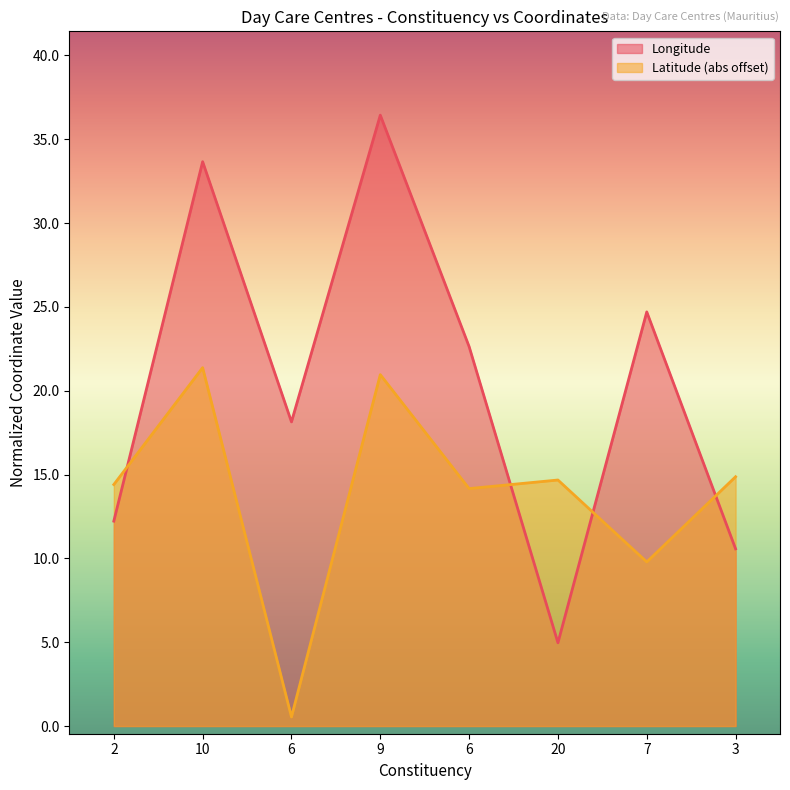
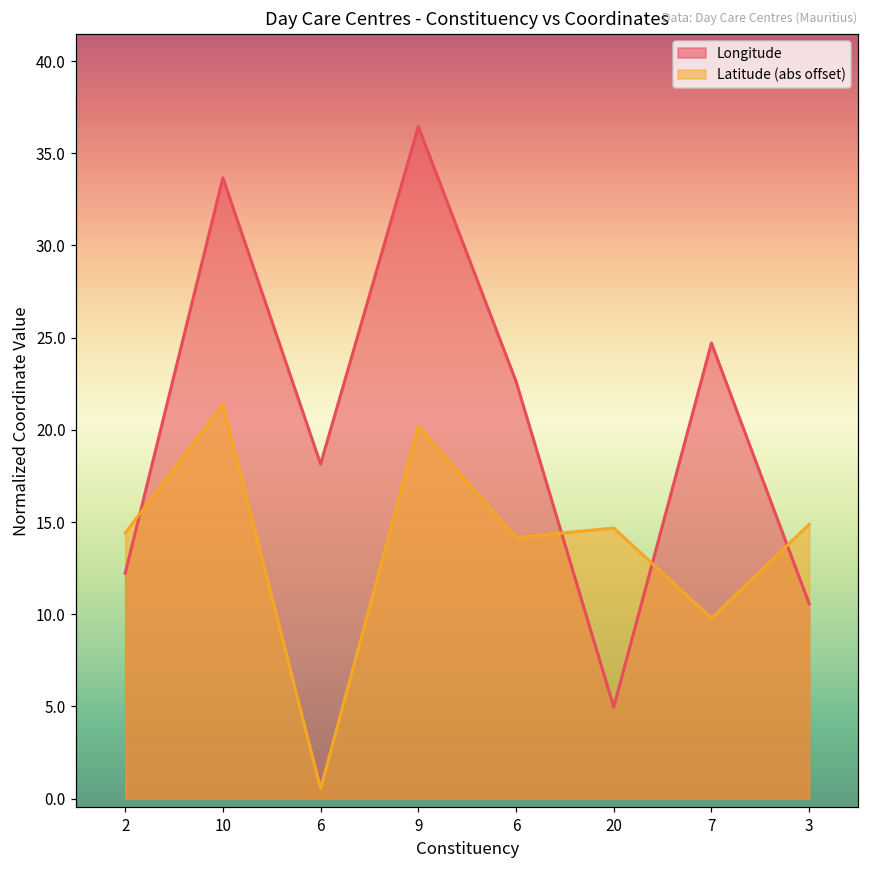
Latitude (abs offset), 9: 21.0 -> 20.2
